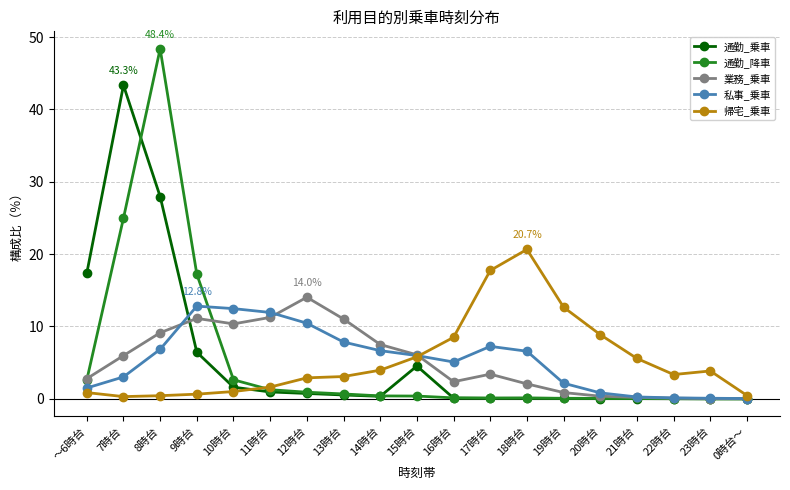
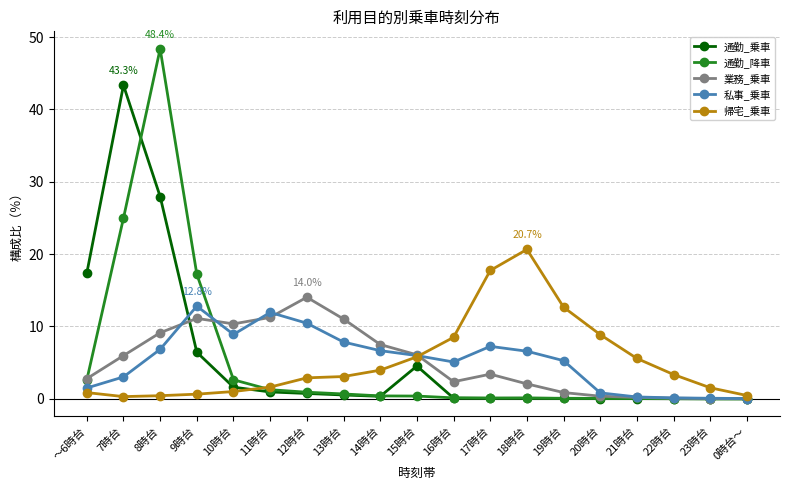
私事_乗車, 10時台: 12 -> 9
私事_乗車, 19時台: 2 -> 5
帰宅_乗車, 23時台: 4 -> 2
